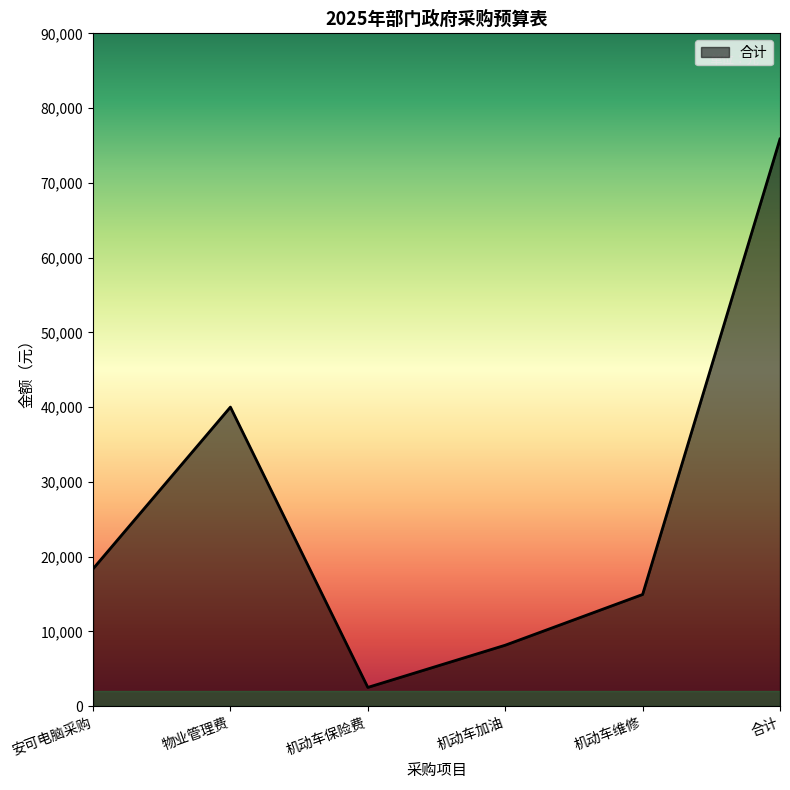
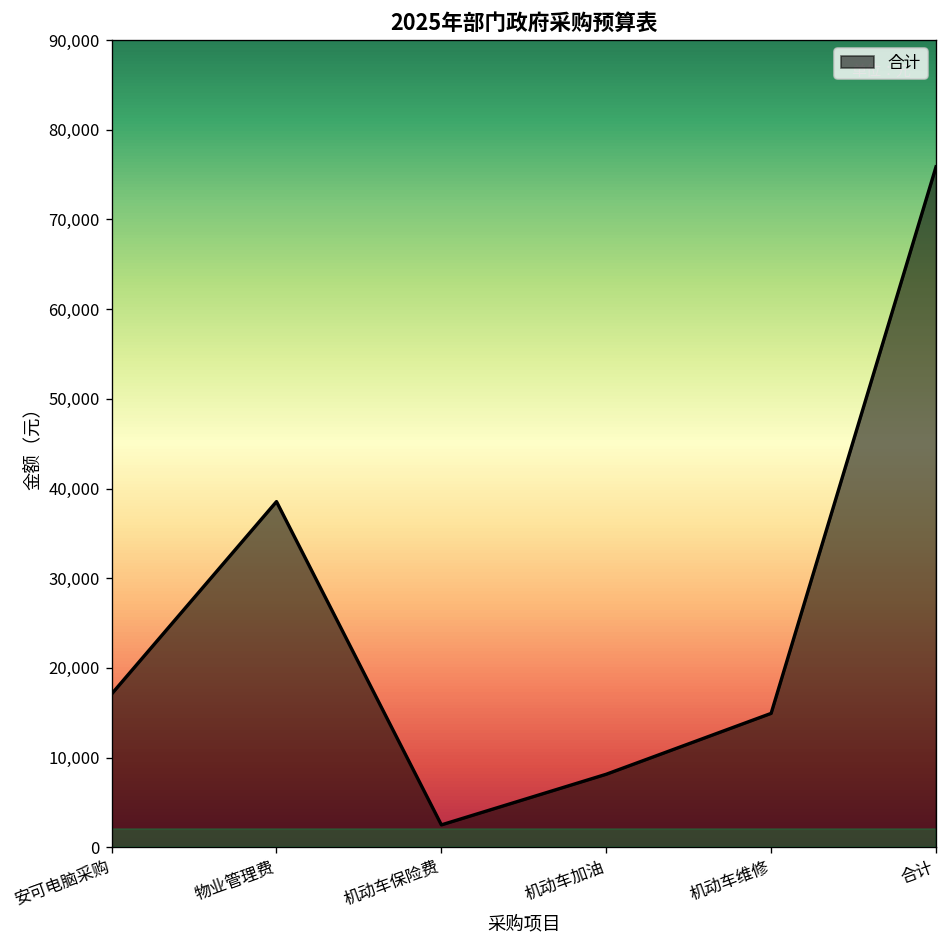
安可电脑采购: 18,000 -> 17,000
物业管理费: 40,000 -> 39,000
